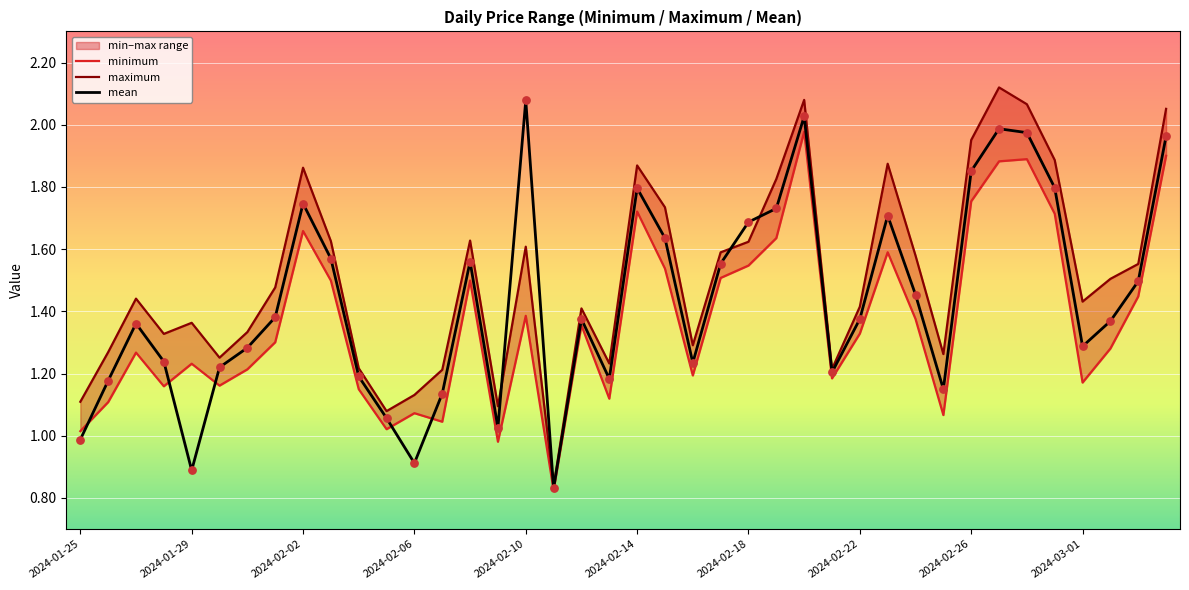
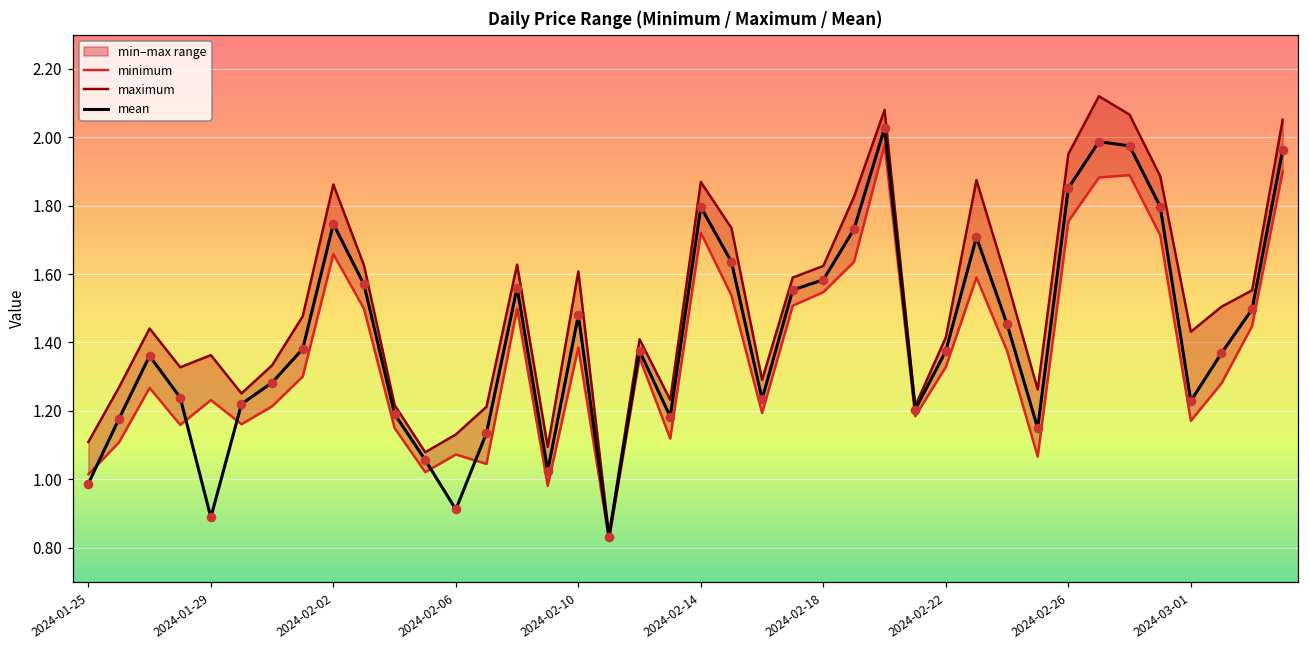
mean, 2024-02-10: 2.08 -> 1.48
mean, 2024-02-18: 1.69 -> 1.58
mean, 2024-03-01: 1.29 -> 1.23
